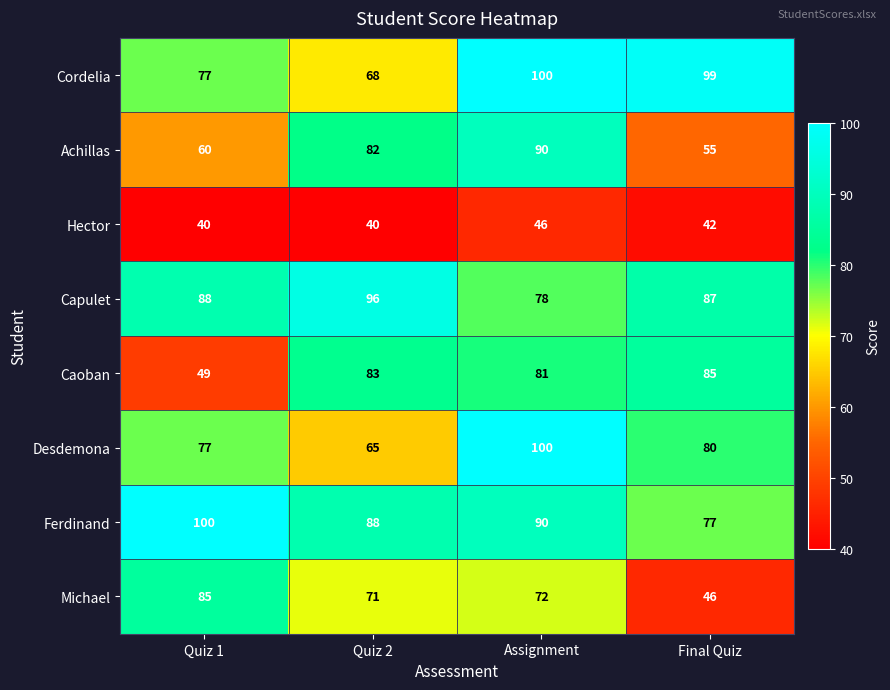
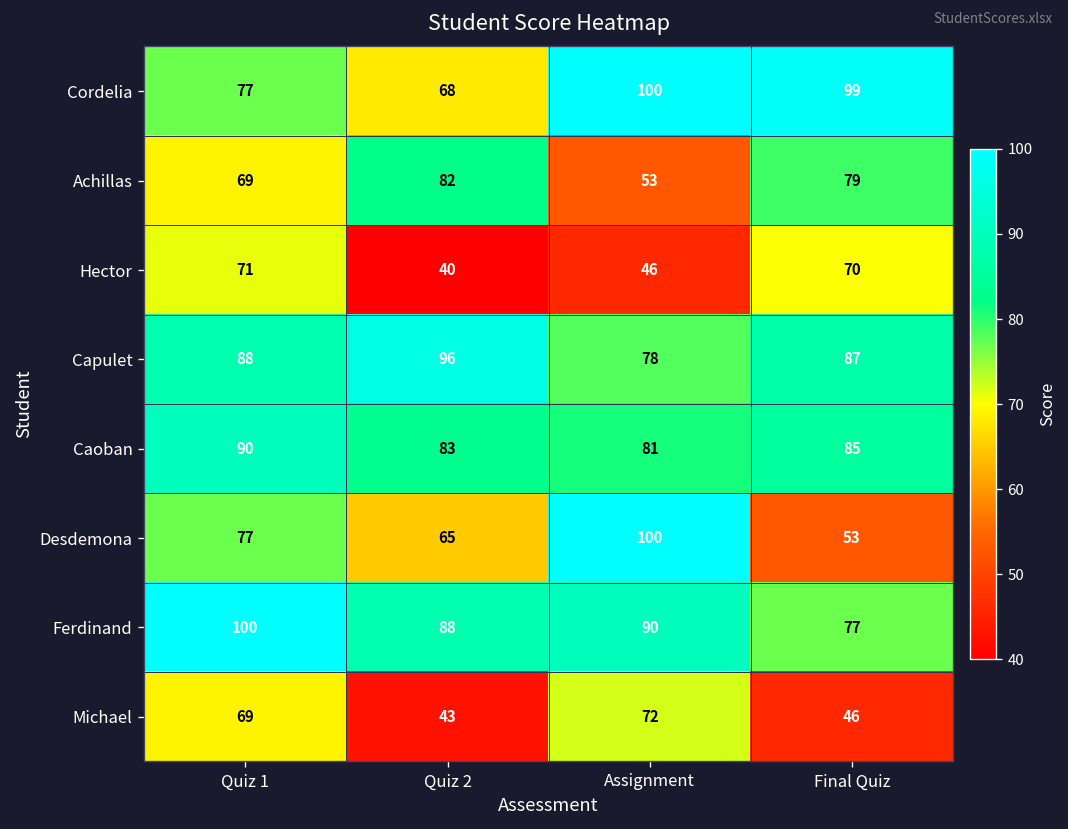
Achillas, Quiz 1: 60 -> 69
Achillas, Assignment: 90 -> 53
Achillas, Final Quiz: 55 -> 79
Hector, Quiz 1: 40 -> 71
Hector, Final Quiz: 42 -> 70
Caoban, Quiz 1: 49 -> 90
Desdemona, Final Quiz: 80 -> 53
Michael, Quiz 1: 85 -> 69
Michael, Quiz 2: 71 -> 43
